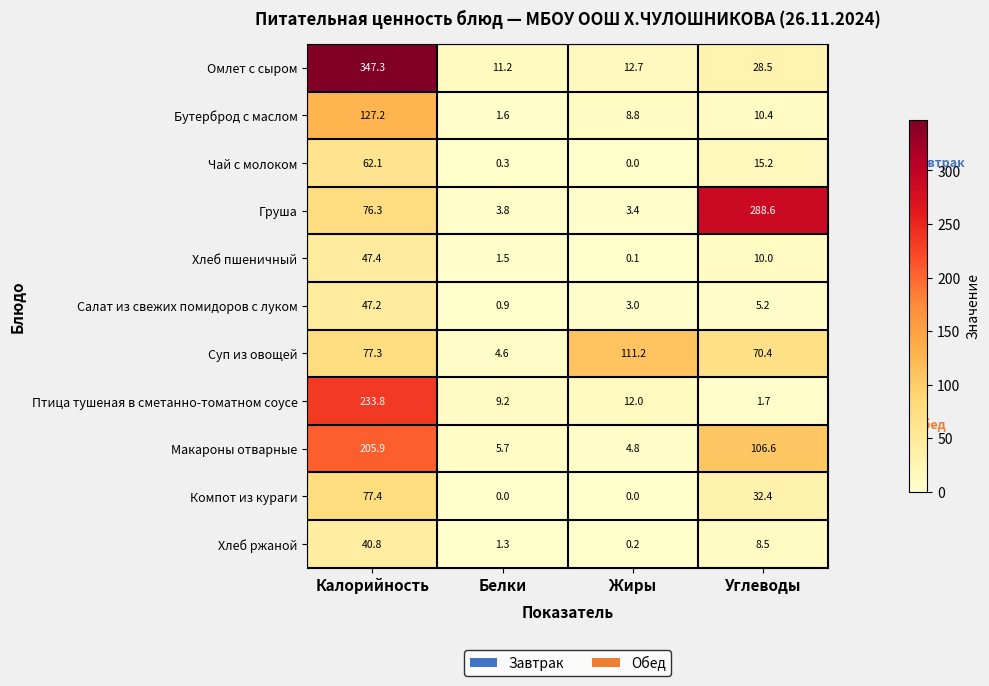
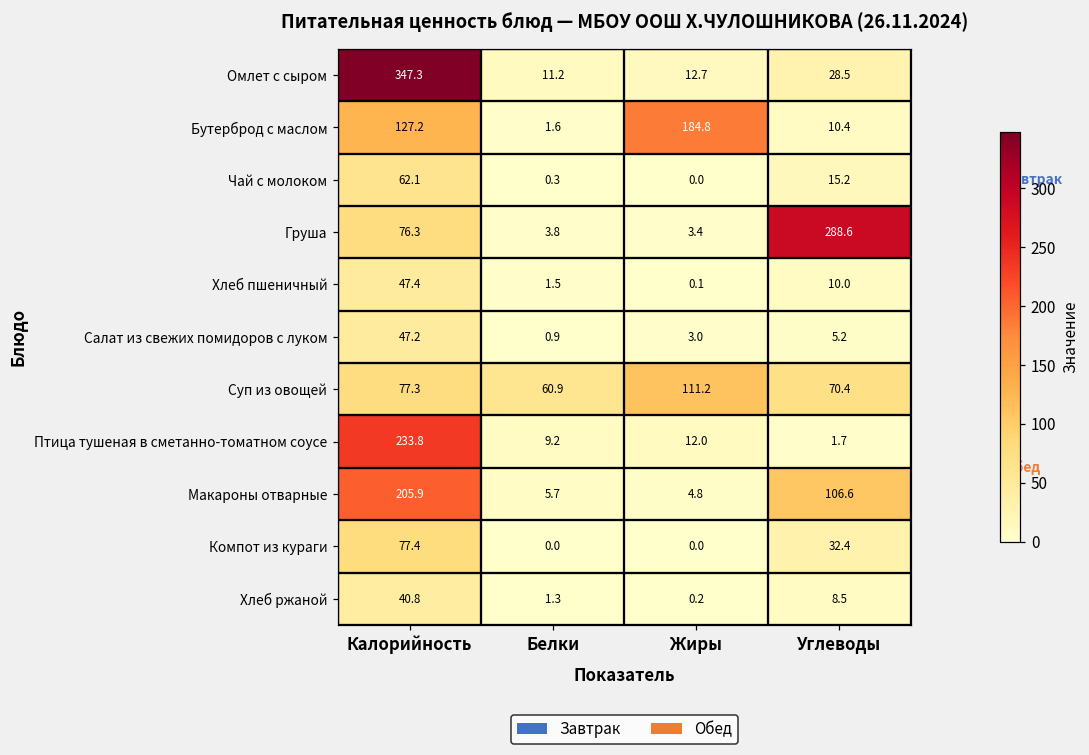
Бутерброд с маслом, Жиры: 8.8 -> 184.8
Суп из овощей, Белки: 4.6 -> 60.9
